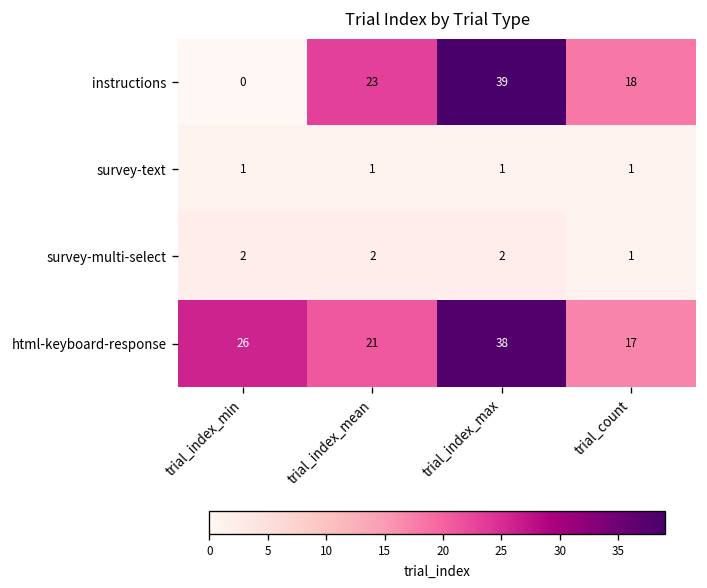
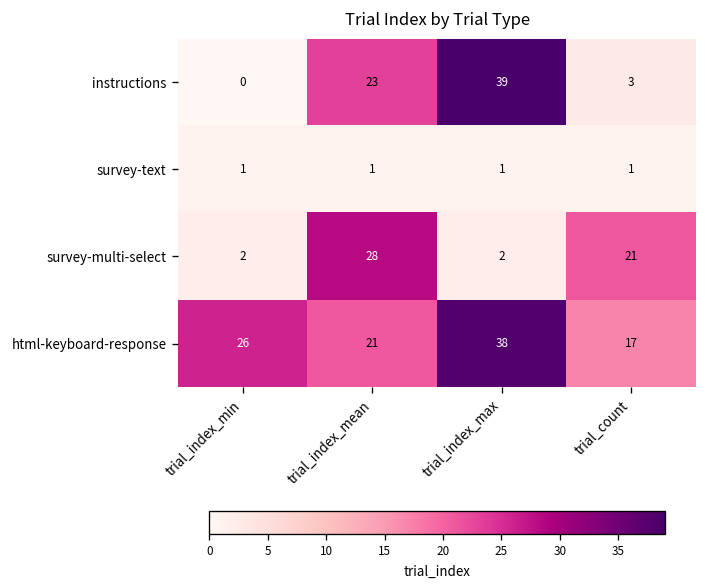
instructions, trial_count: 18 -> 3
survey-multi-select, trial_index_mean: 2 -> 28
survey-multi-select, trial_count: 1 -> 21
